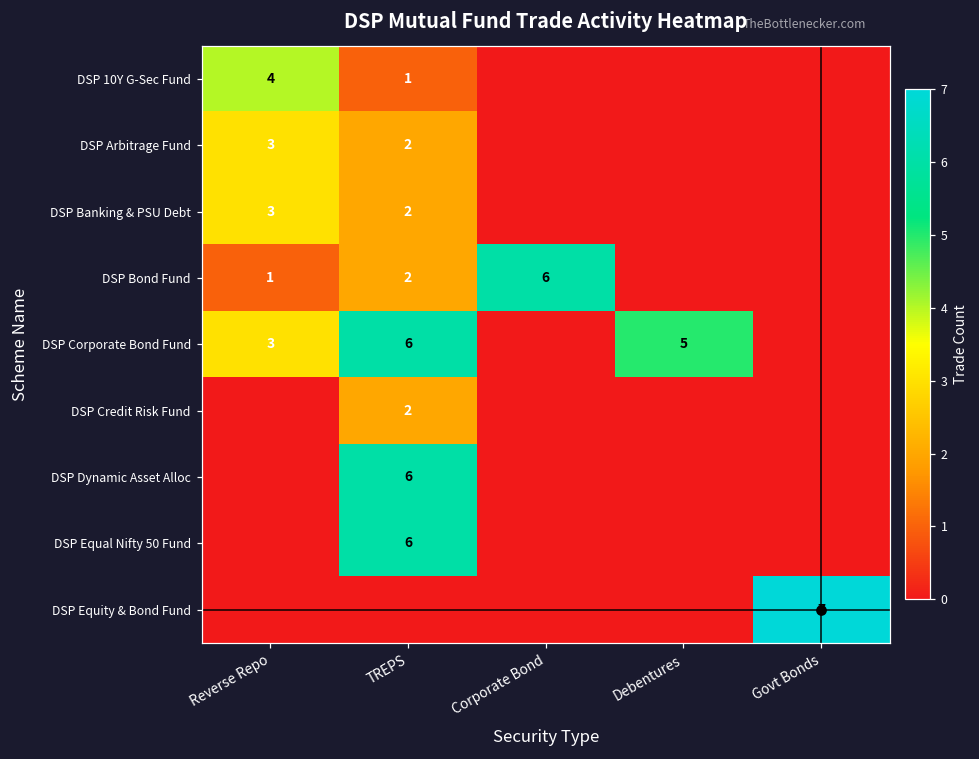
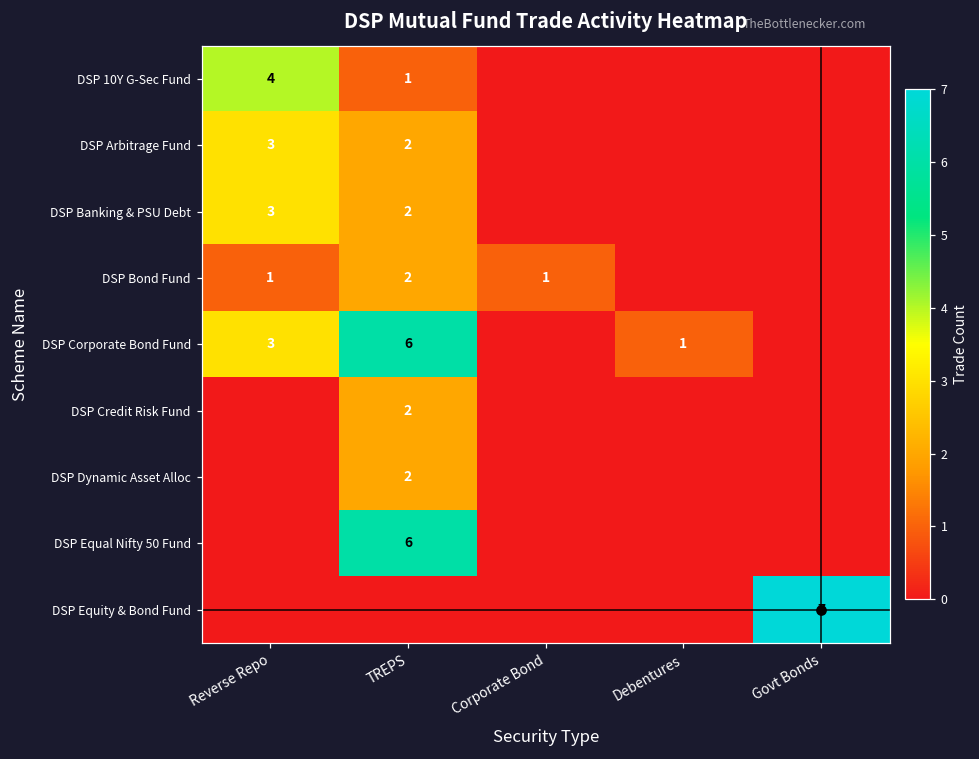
DSP Bond Fund, Corporate Bond: 6 -> 1
DSP Corporate Bond Fund, Debentures: 5 -> 1
DSP Dynamic Asset Alloc, TREPS: 6 -> 2
